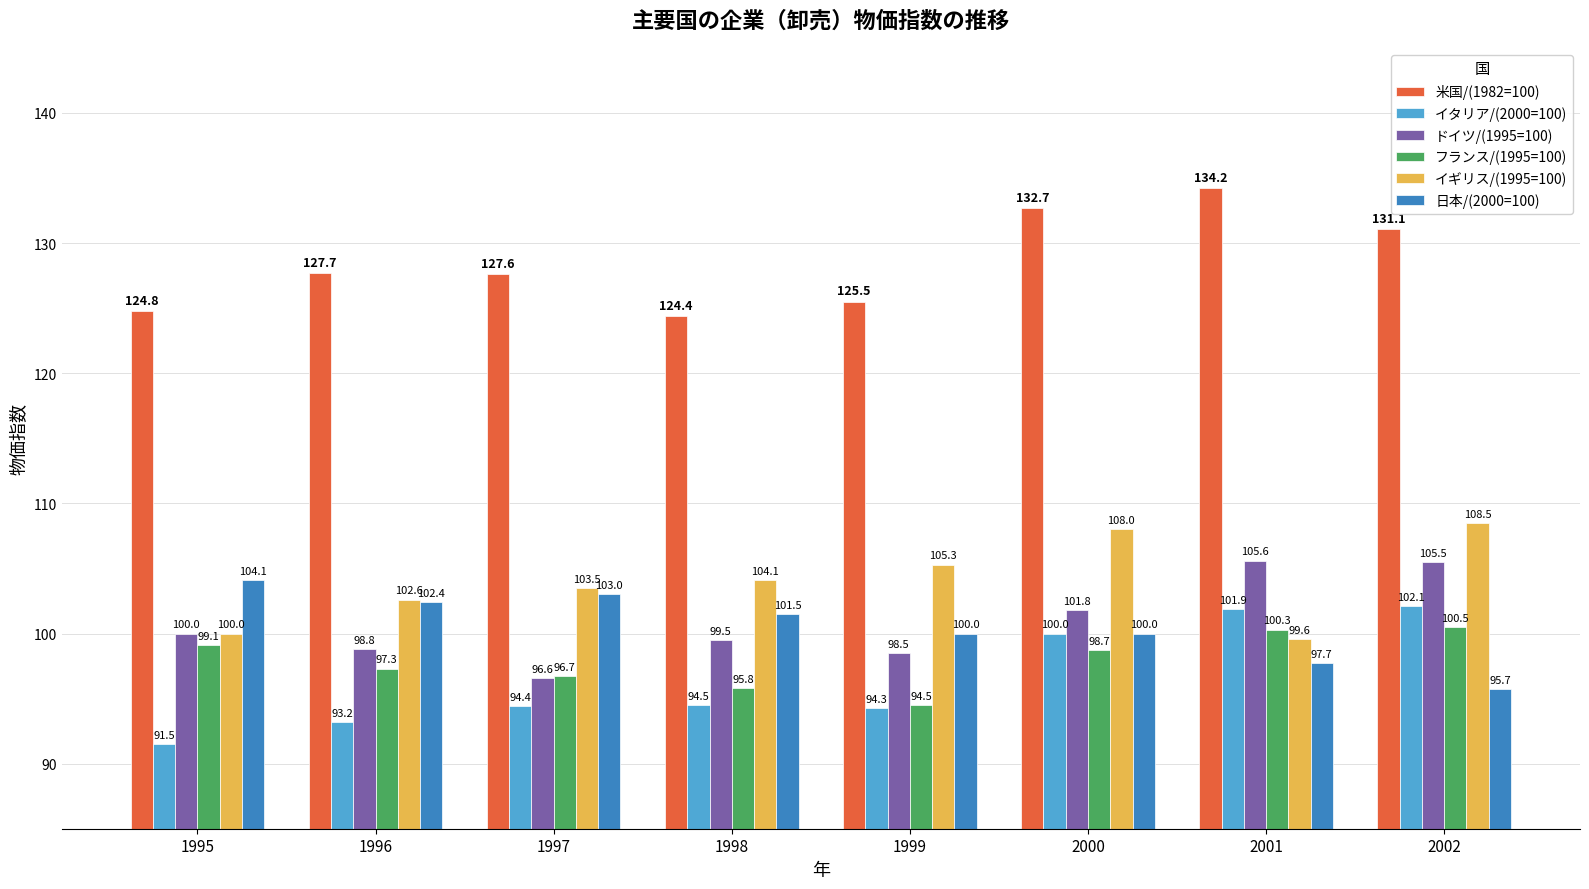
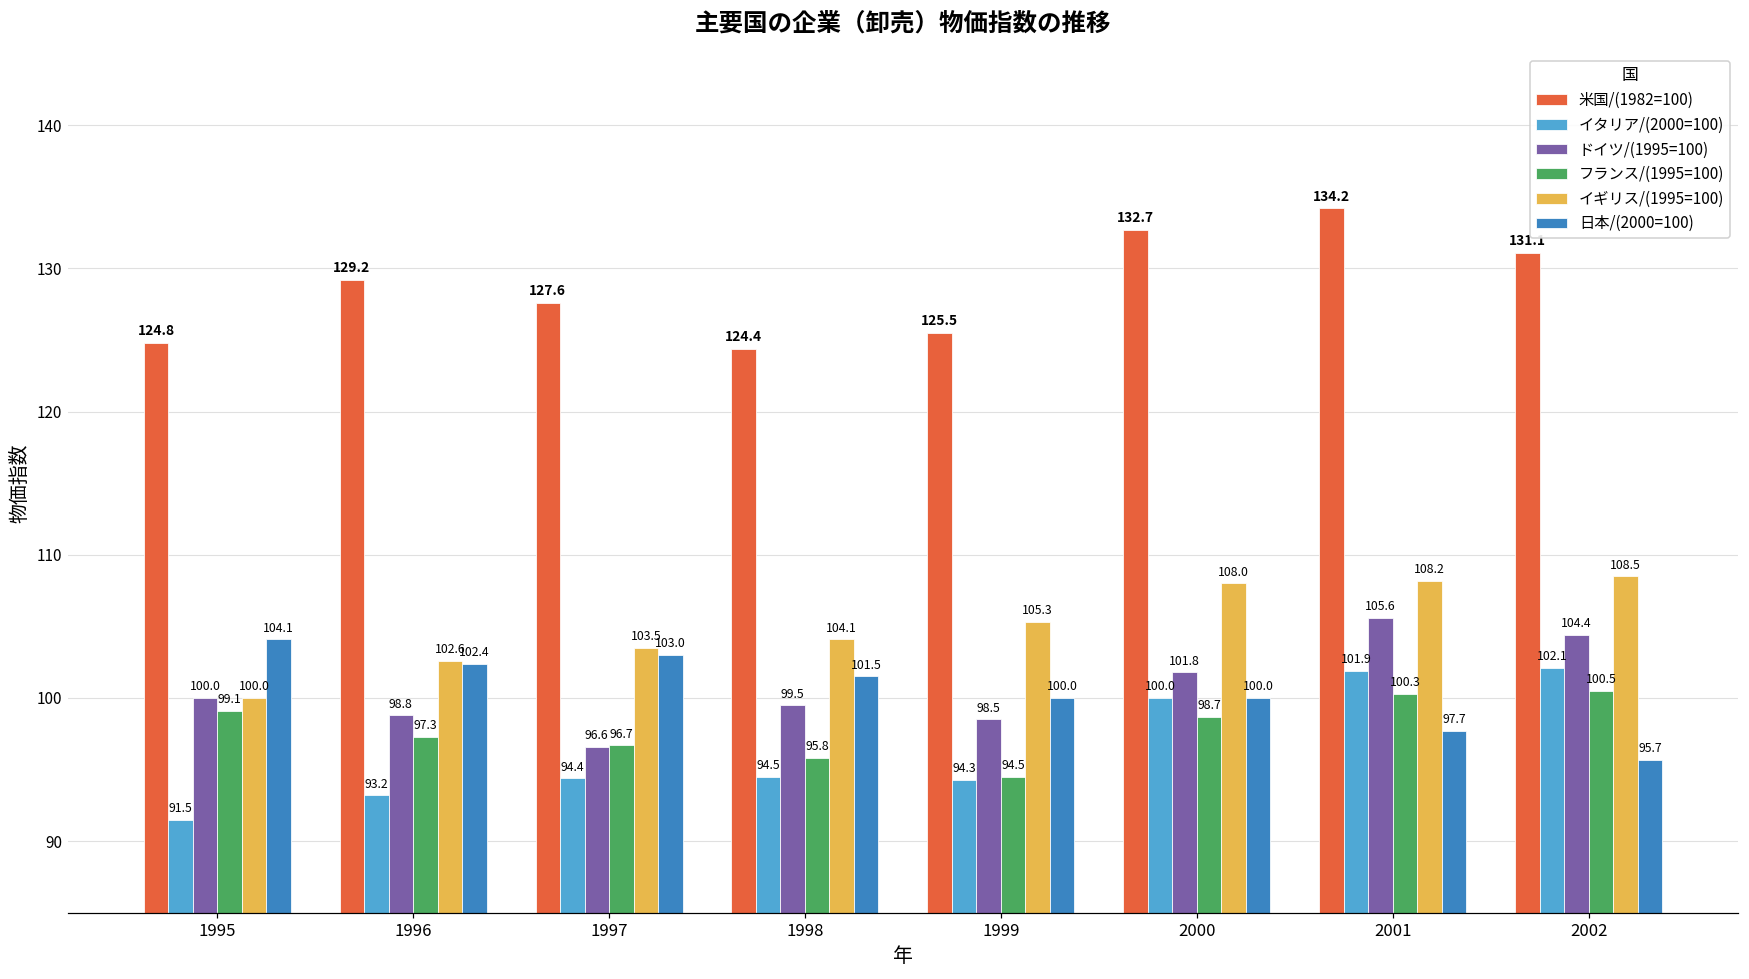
米国/(1982=100), 1996: 127.7 -> 129.2
イギリス/(1995=100), 2001: 99.6 -> 108.2
ドイツ/(1995=100), 2002: 105.5 -> 104.4
